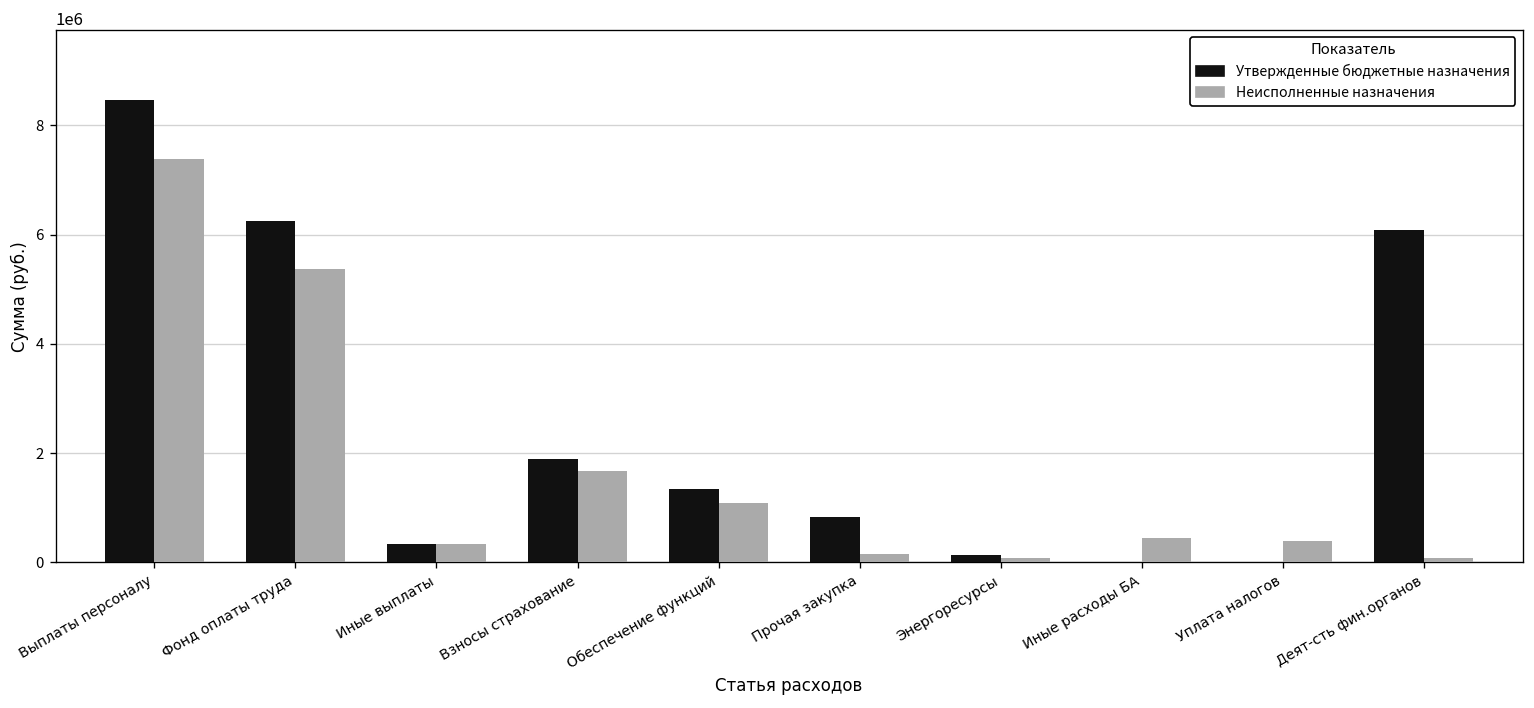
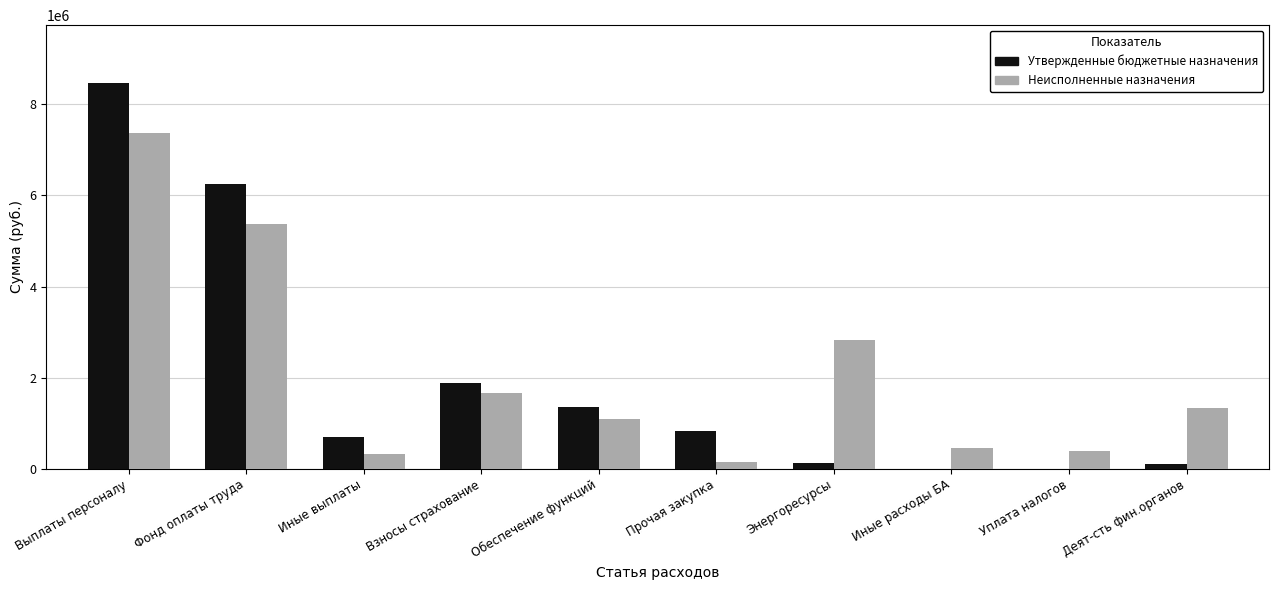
Утвержденные бюджетные назначения, Иные выплаты: 300000 -> 700000
Неисполненные назначения, Энергоресурсы: 100000 -> 2800000
Утвержденные бюджетные назначения, Деят-сть фин.органов: 6100000 -> 100000
Неисполненные назначения, Деят-сть фин.органов: 100000 -> 1300000
